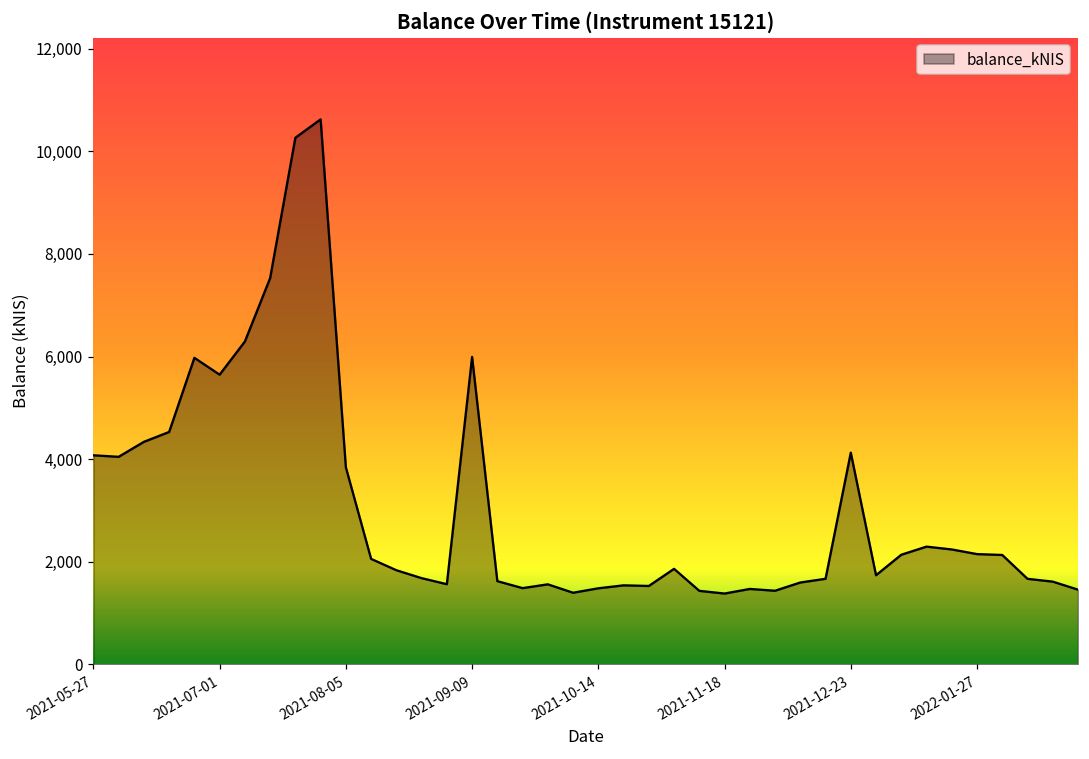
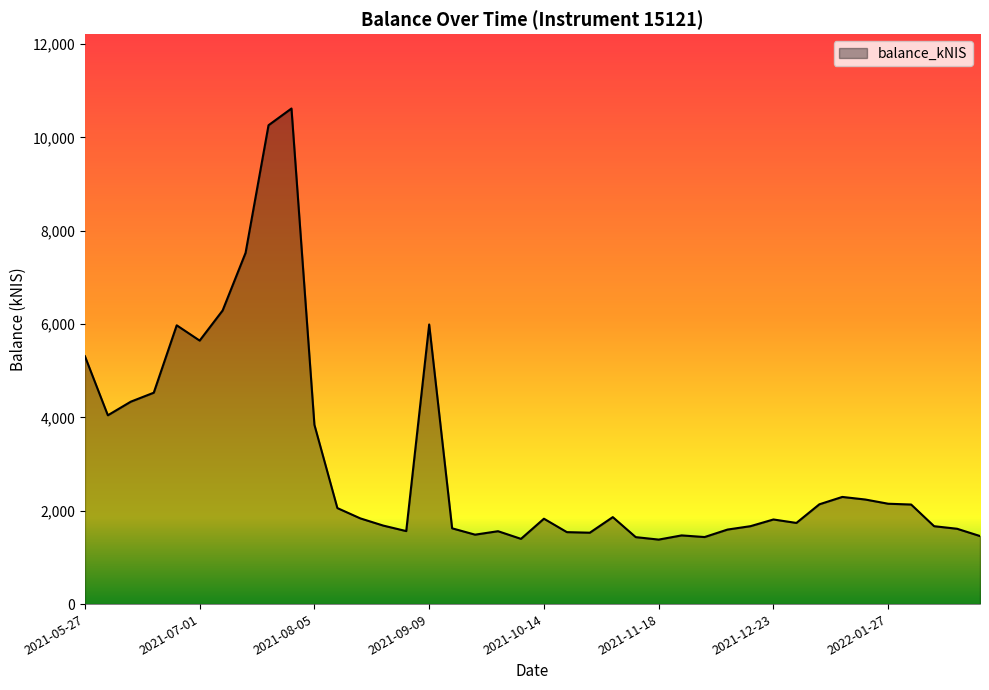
2021-05-27: 4,100 -> 5,300
2021-10-14: 1,500 -> 1,800
2021-12-23: 4,100 -> 1,800
